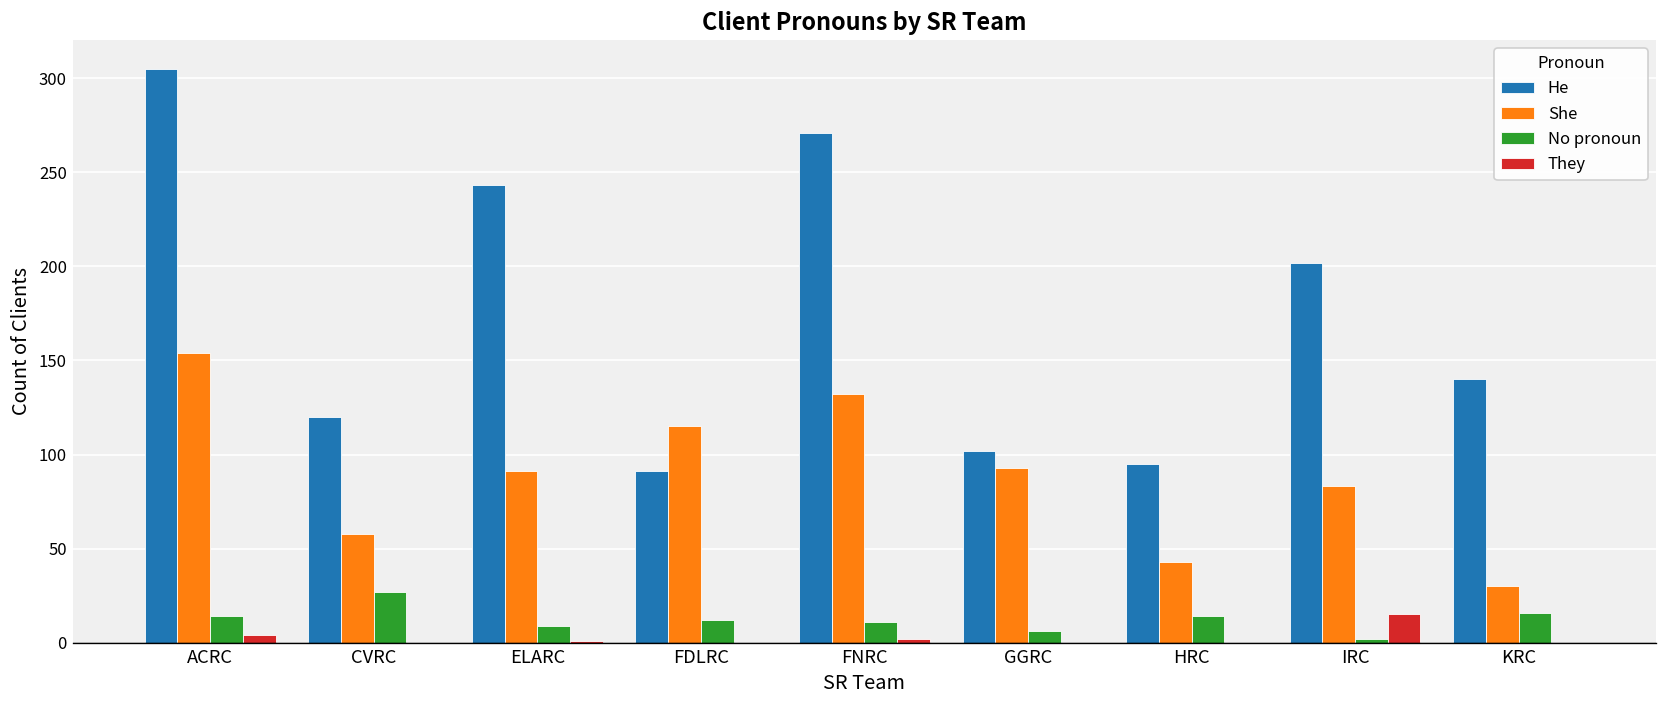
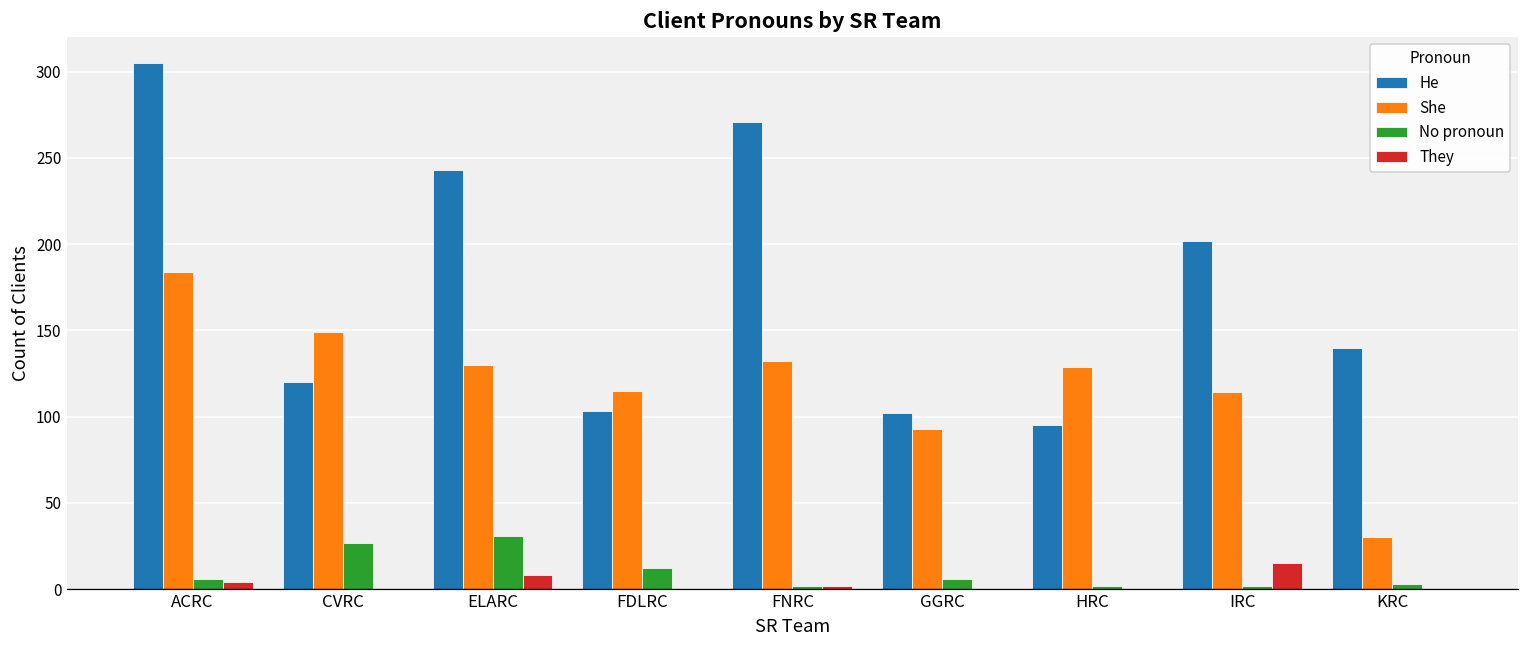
She, ACRC: 154 -> 184
No pronoun, ACRC: 14 -> 6
She, CVRC: 58 -> 149
She, ELARC: 91 -> 130
No pronoun, ELARC: 9 -> 31
They, ELARC: 1 -> 8
He, FDLRC: 91 -> 103
No pronoun, FNRC: 11 -> 2
She, HRC: 43 -> 129
No pronoun, HRC: 14 -> 2
She, IRC: 83 -> 114
No pronoun, KRC: 16 -> 3
